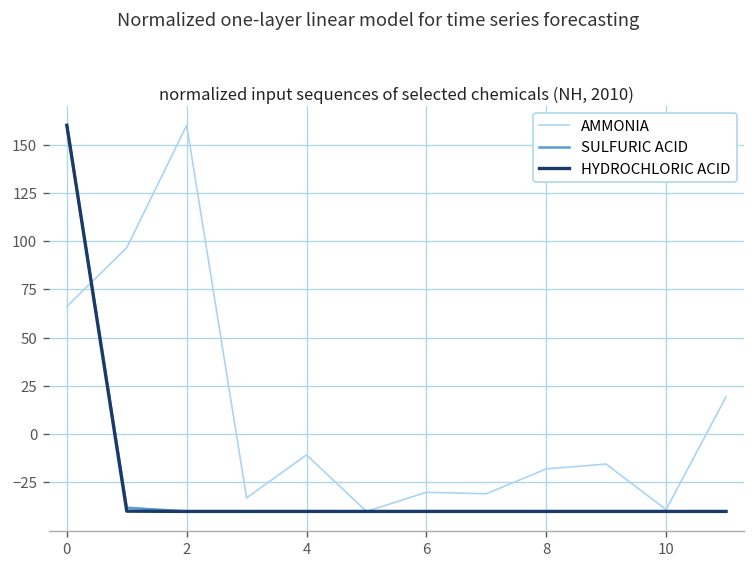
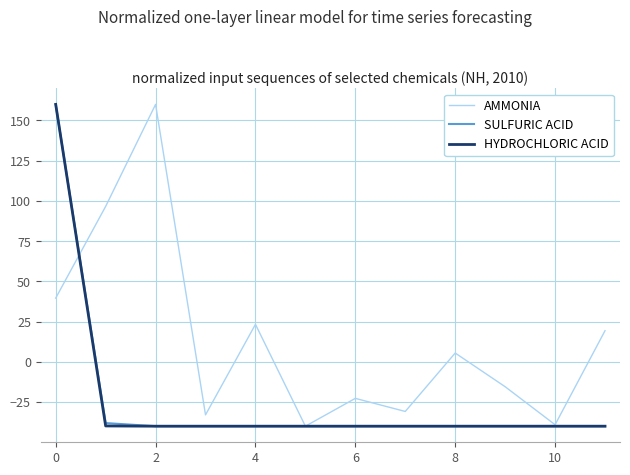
AMMONIA, 0: 66 -> 40
AMMONIA, 4: -11 -> 23
AMMONIA, 6: -30 -> -23
AMMONIA, 8: -18 -> 5
